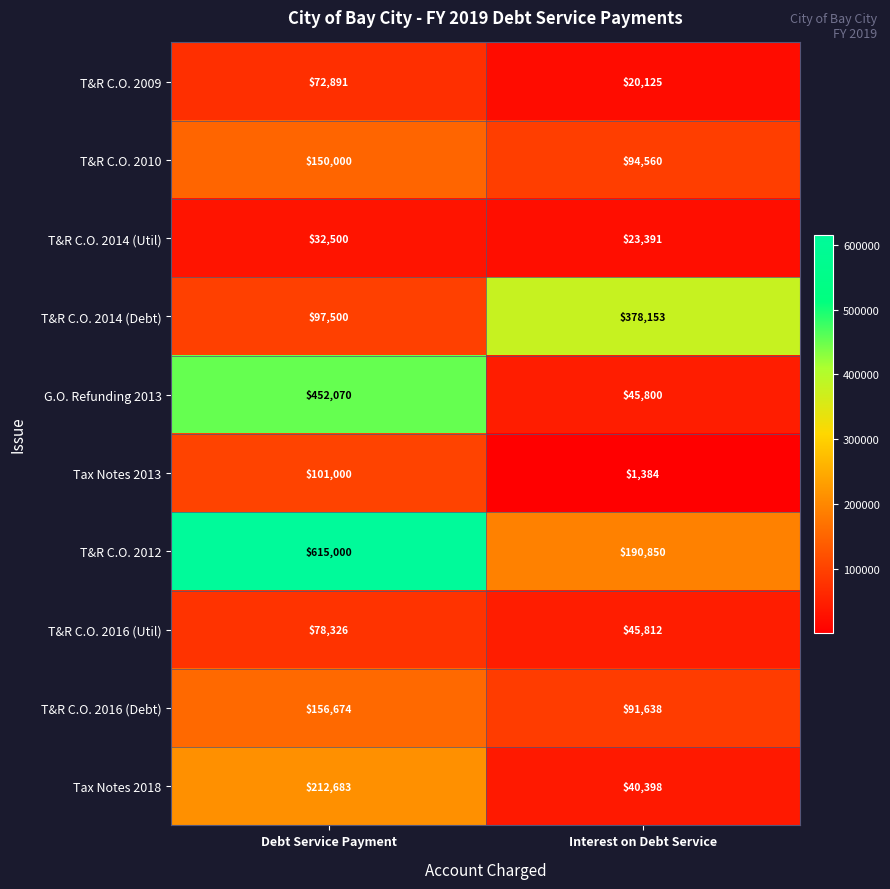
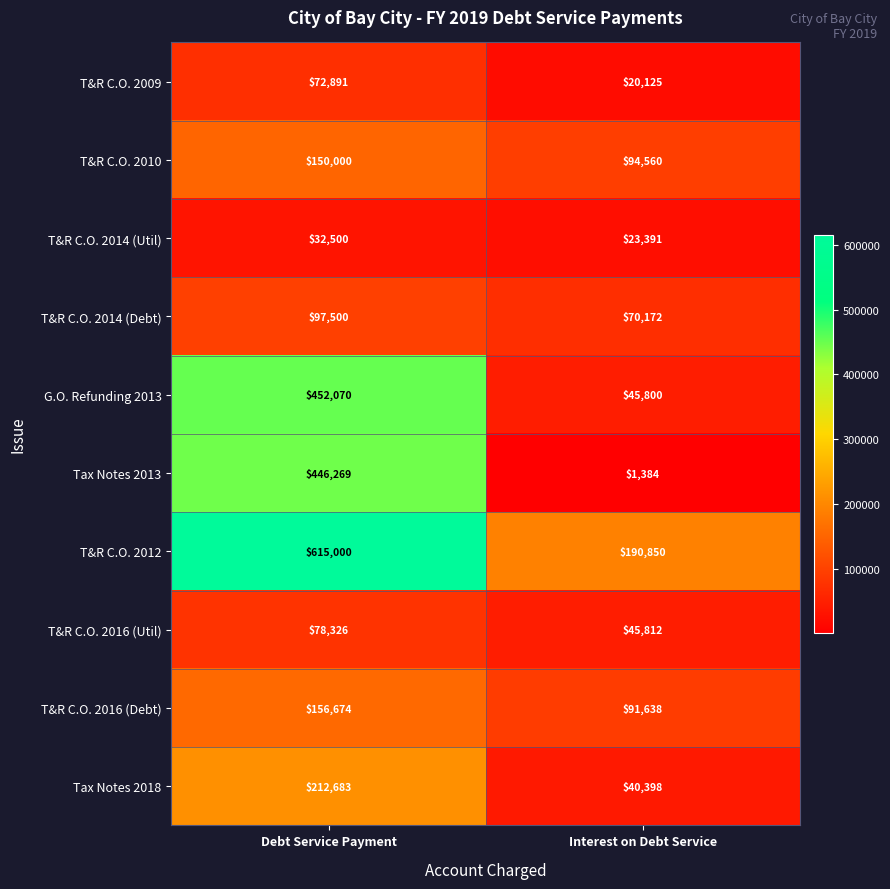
T&R C.O. 2014 (Debt), Interest on Debt Service: $378,153 -> $70,172
Tax Notes 2013, Debt Service Payment: $101,000 -> $446,269
